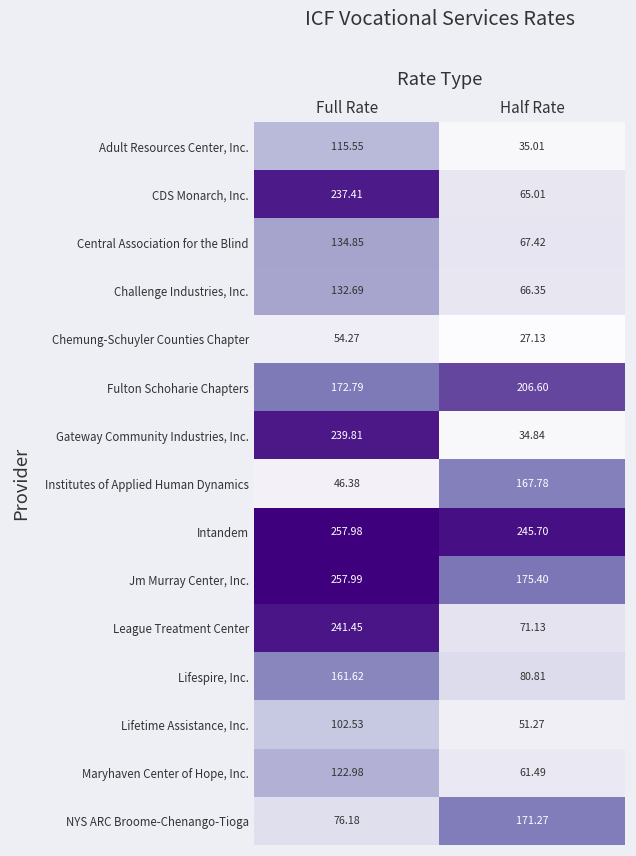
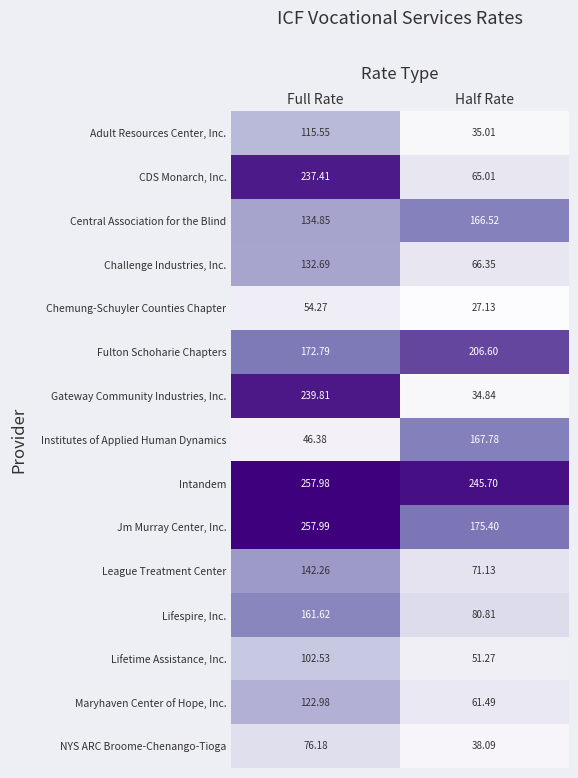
Central Association for the Blind, Half Rate: 67.42 -> 166.52
League Treatment Center, Full Rate: 241.45 -> 142.26
NYS ARC Broome-Chenango-Tioga, Half Rate: 171.27 -> 38.09
